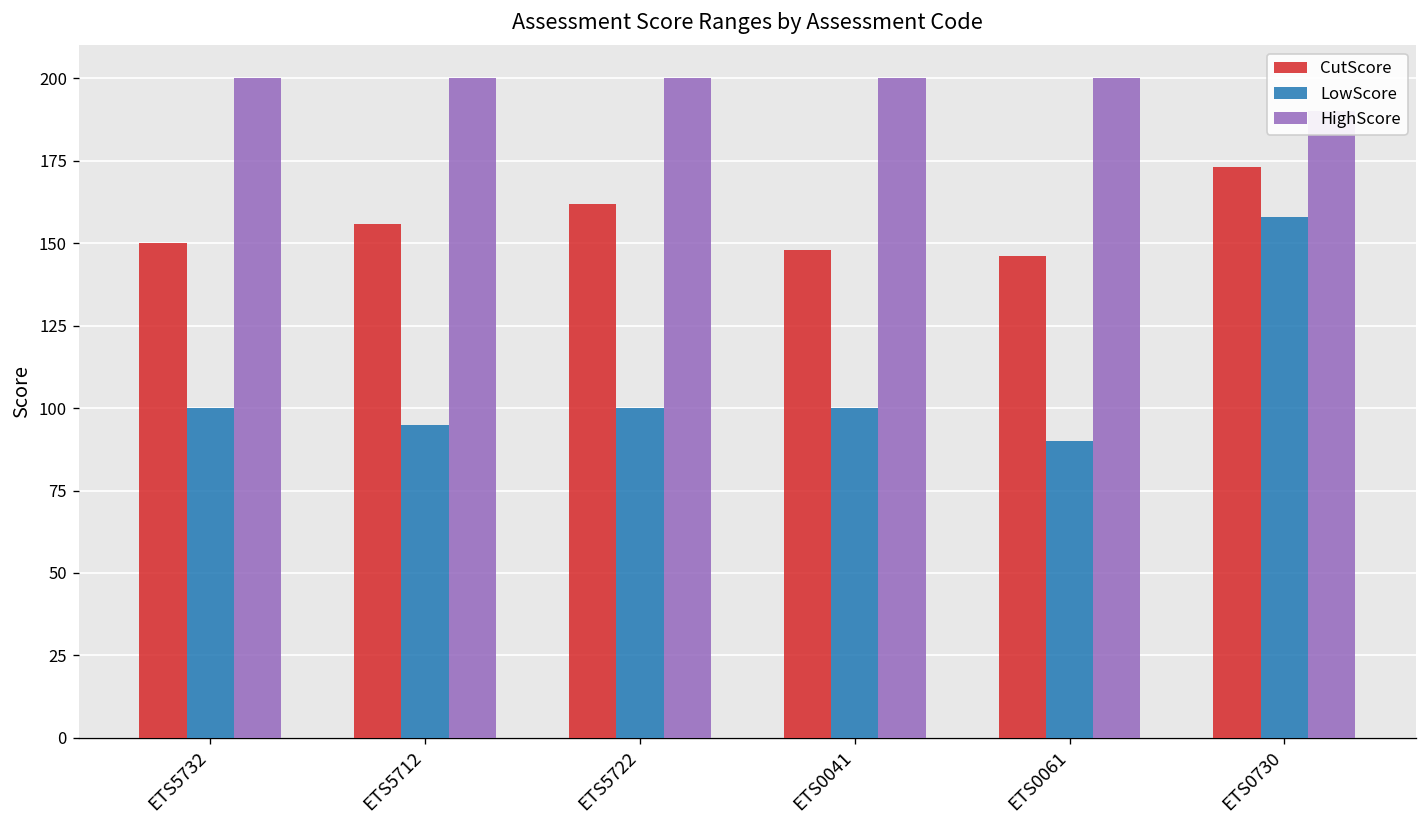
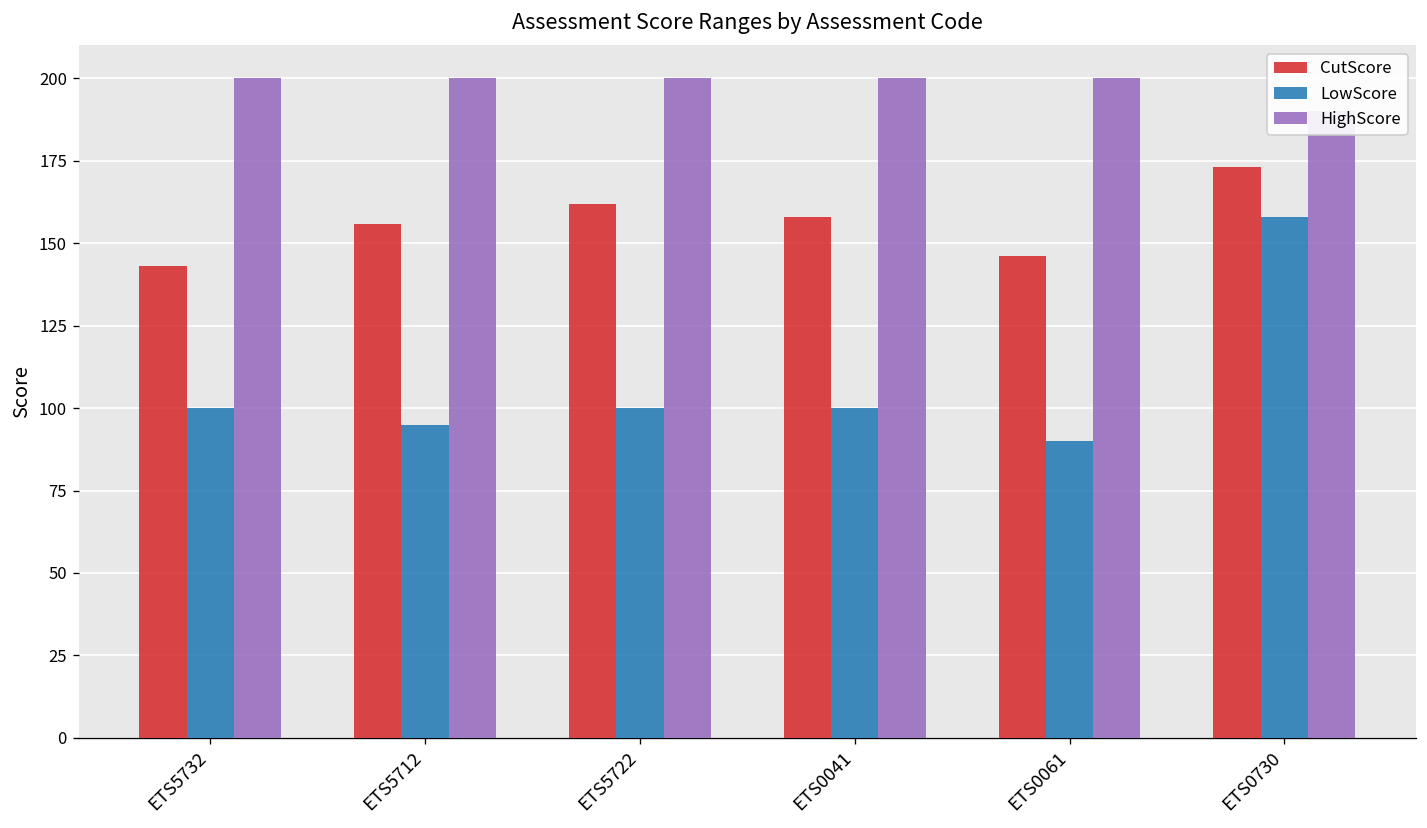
CutScore, ETS5732: 150 -> 143
CutScore, ETS0041: 148 -> 158
